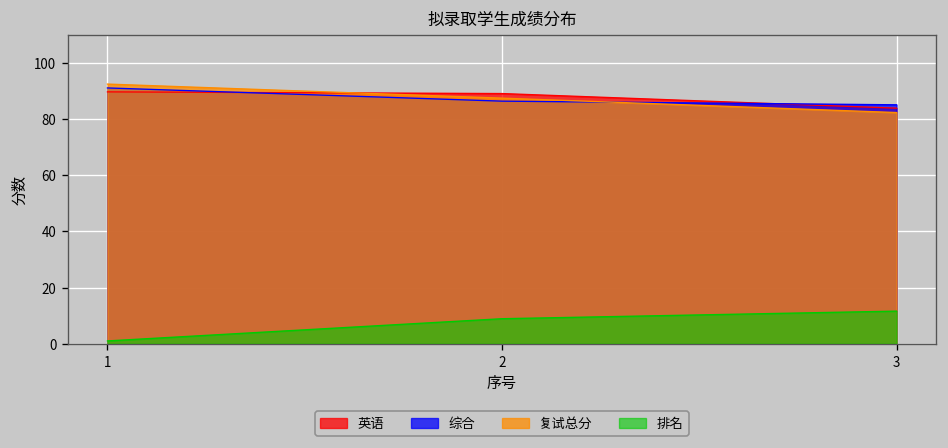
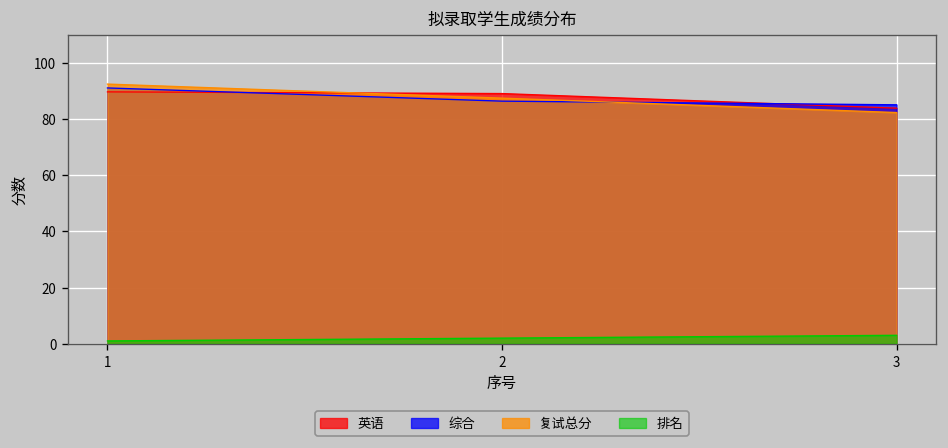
排名, 2: 9 -> 2
排名, 3: 12 -> 3
